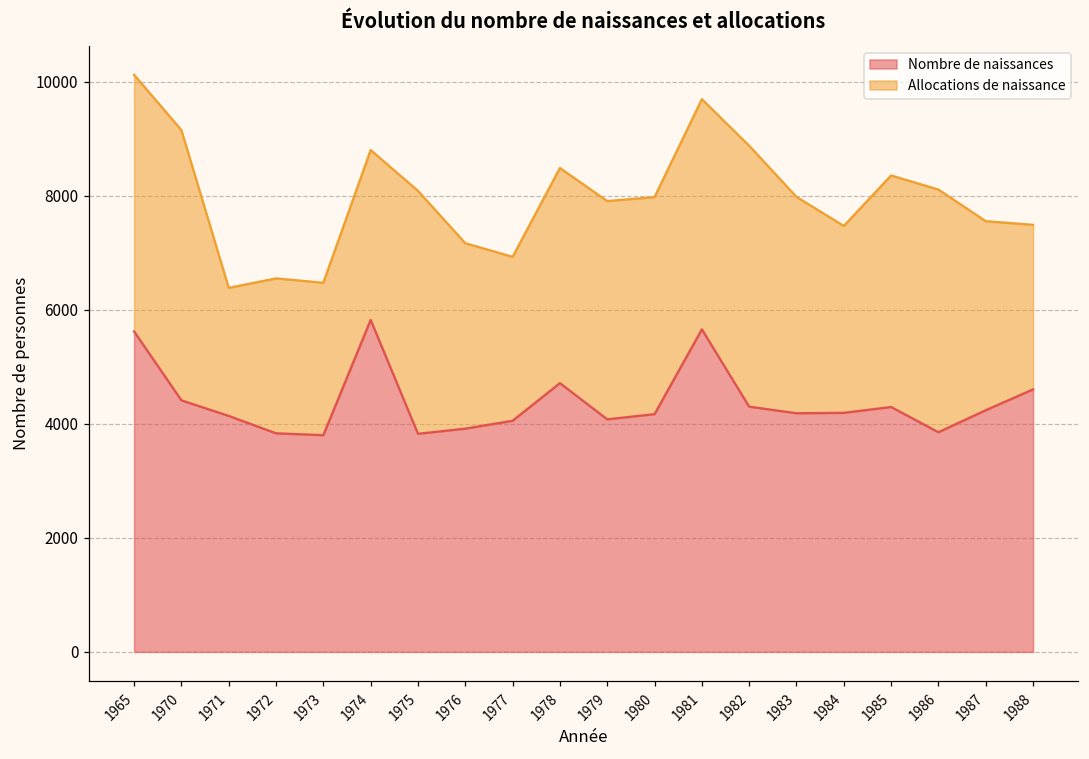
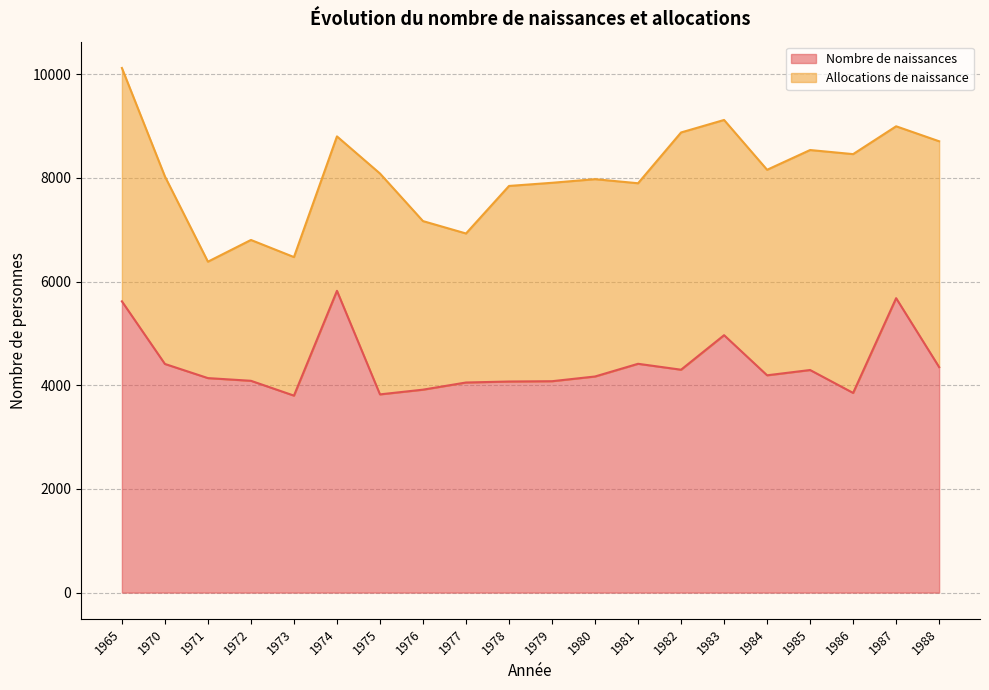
Allocations de naissance, 1970: 4700 -> 3600
Nombre de naissances, 1972: 3800 -> 4100
Nombre de naissances, 1978: 4700 -> 4100
Nombre de naissances, 1981: 5700 -> 4400
Allocations de naissance, 1981: 4000 -> 3500
Nombre de naissances, 1983: 4200 -> 5000
Allocations de naissance, 1983: 3800 -> 4200
Allocations de naissance, 1984: 3300 -> 4000
Allocations de naissance, 1985: 4100 -> 4200
Allocations de naissance, 1986: 4300 -> 4600
Nombre de naissances, 1987: 4200 -> 5700
Nombre de naissances, 1988: 4600 -> 4400
Allocations de naissance, 1988: 2900 -> 4400
